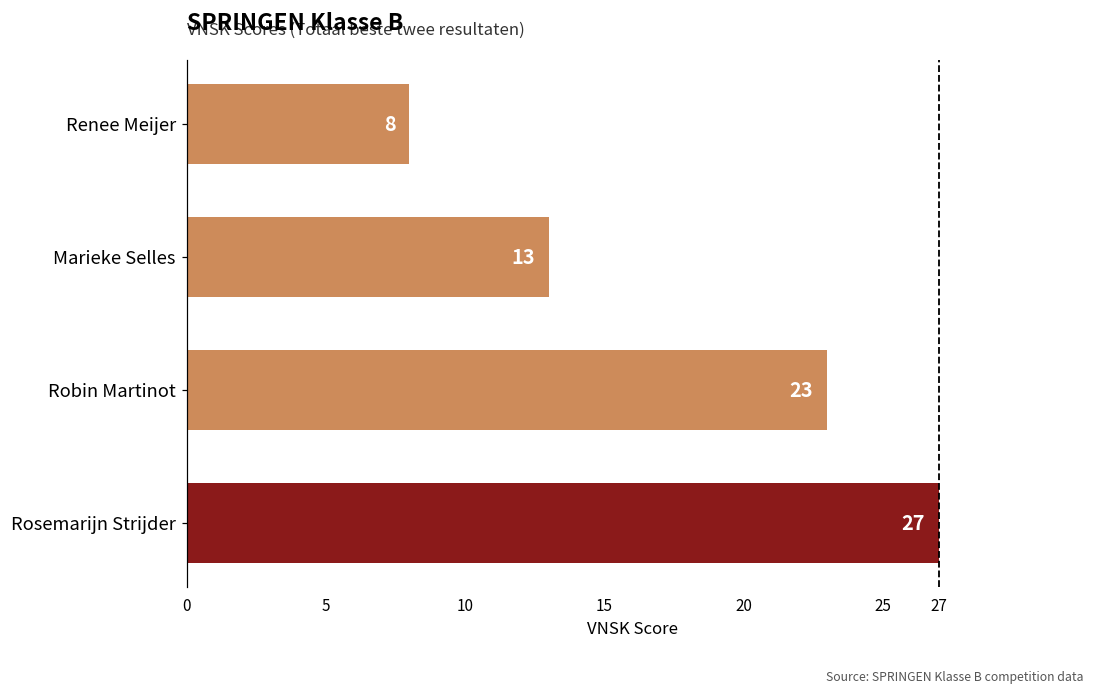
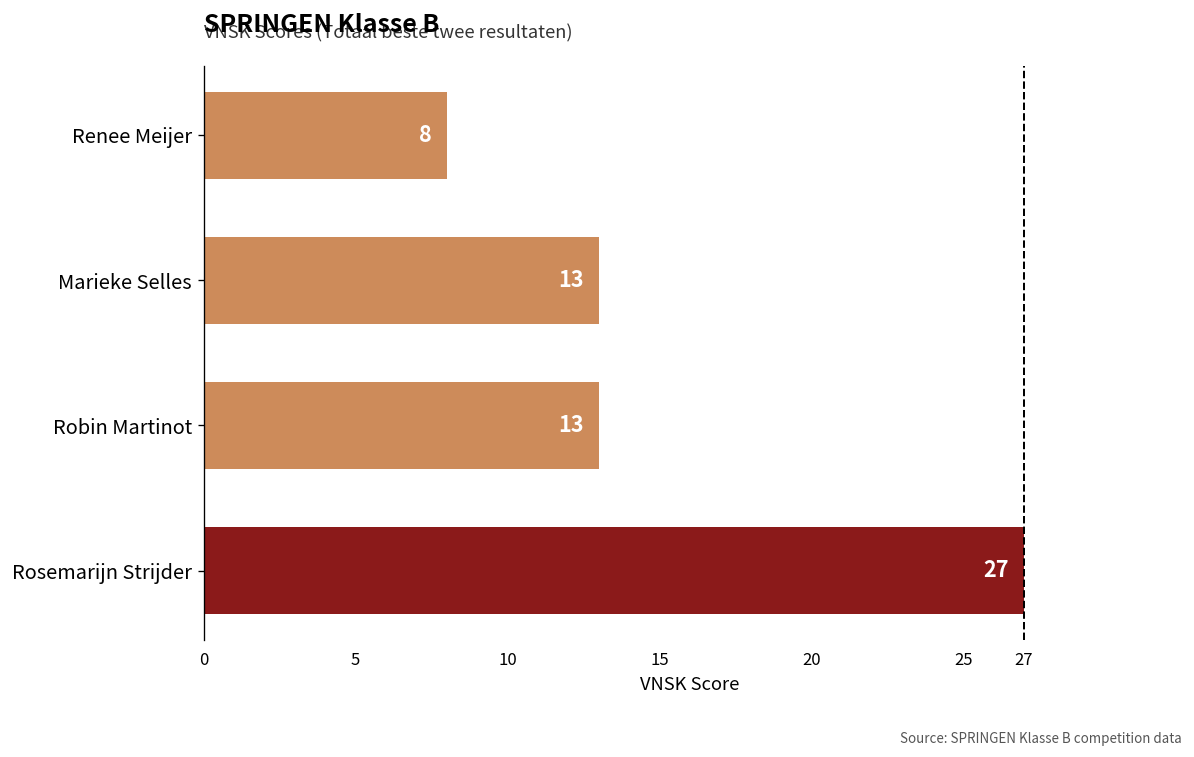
Robin Martinot: 23 -> 13
